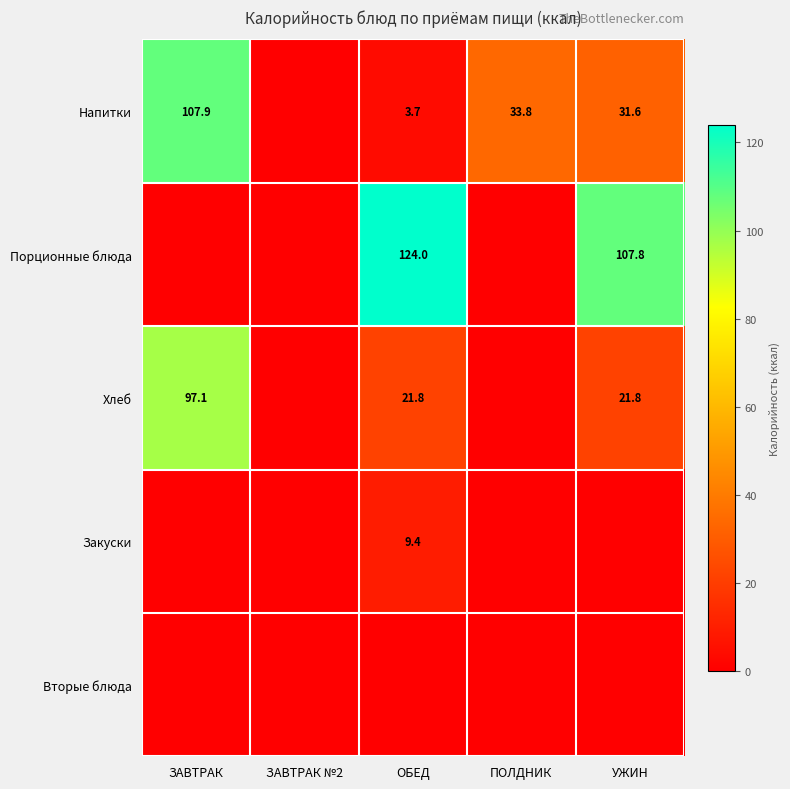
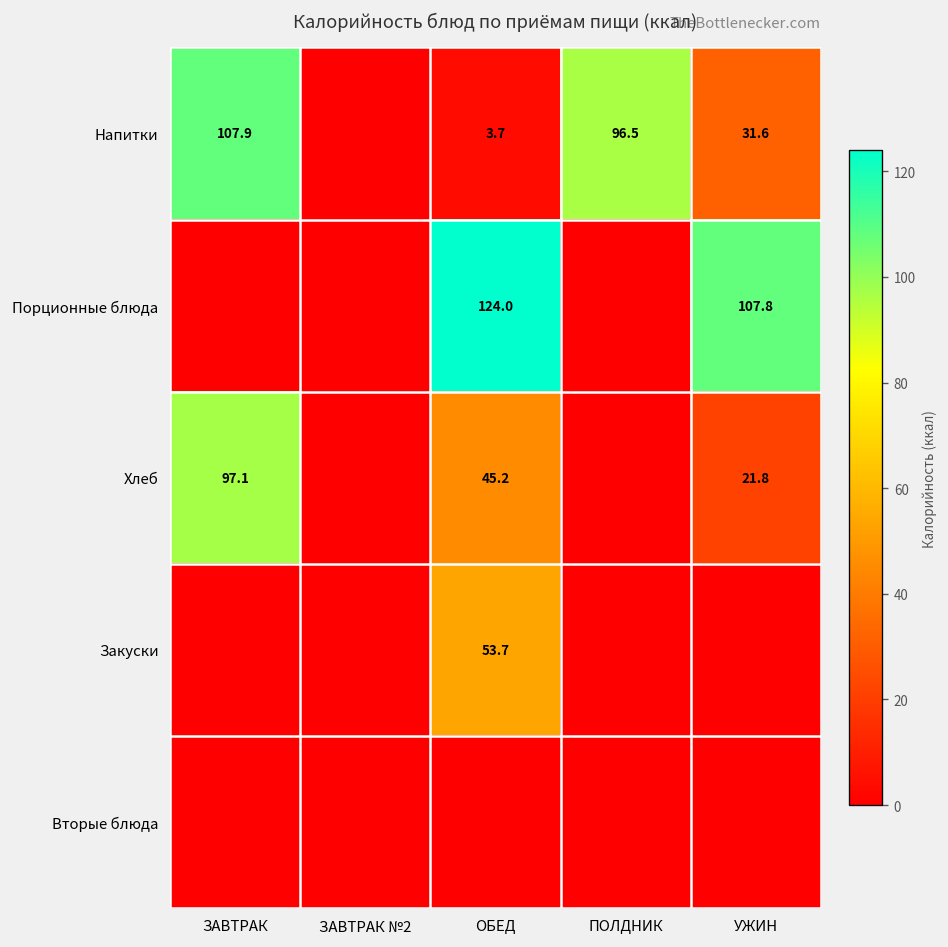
Напитки, ПОЛДНИК: 33.8 -> 96.5
Хлеб, ОБЕД: 21.8 -> 45.2
Закуски, ОБЕД: 9.4 -> 53.7
